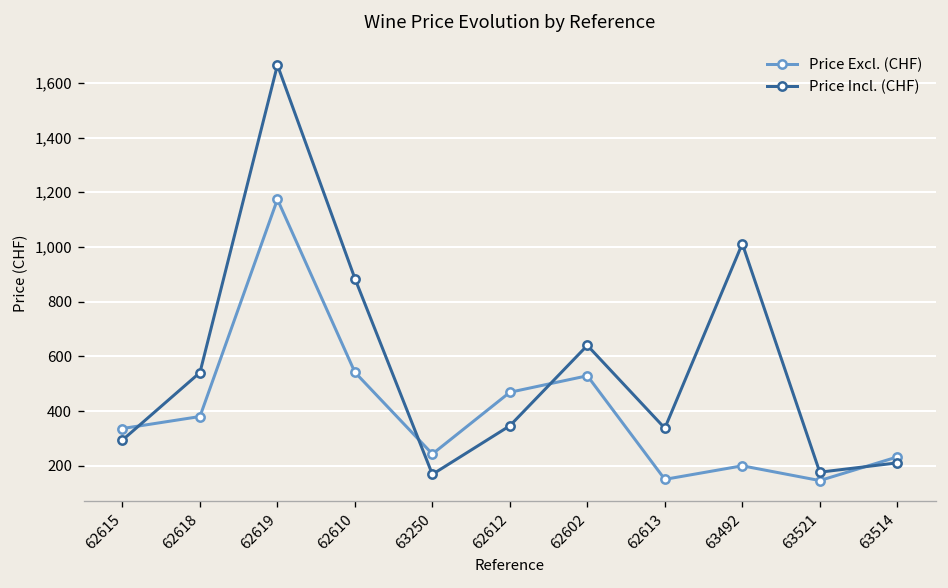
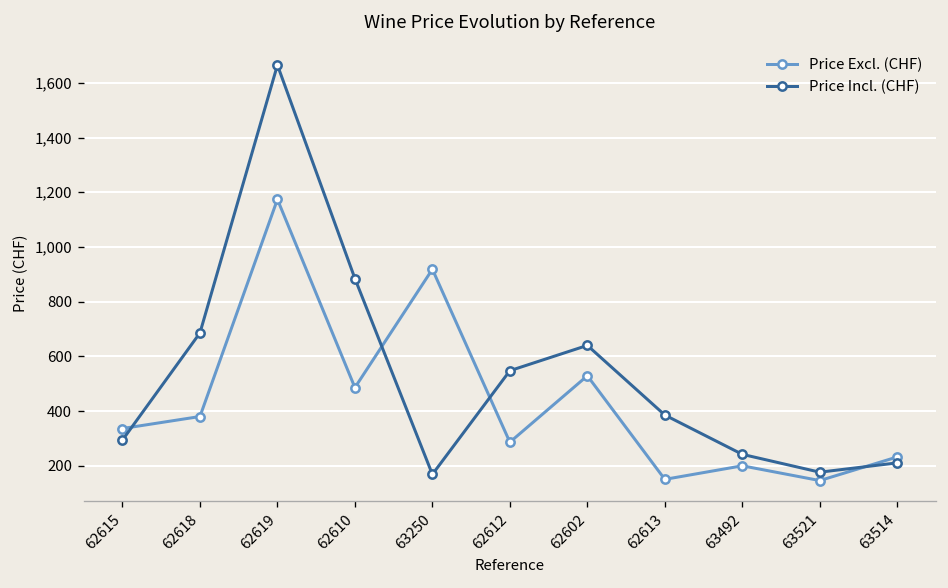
Price Incl. (CHF), 62618: 540 -> 690
Price Excl. (CHF), 62610: 540 -> 490
Price Excl. (CHF), 63250: 240 -> 920
Price Excl. (CHF), 62612: 470 -> 290
Price Incl. (CHF), 62612: 350 -> 550
Price Incl. (CHF), 62613: 340 -> 390
Price Incl. (CHF), 63492: 1,010 -> 240
